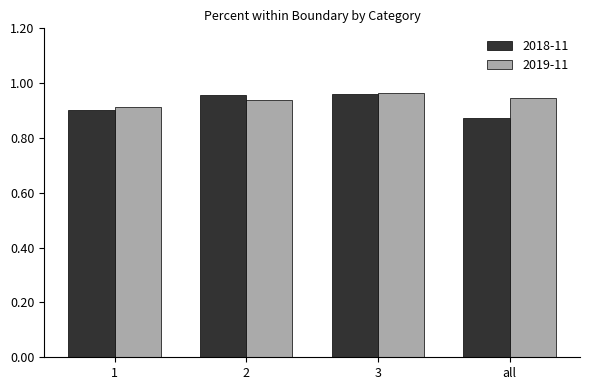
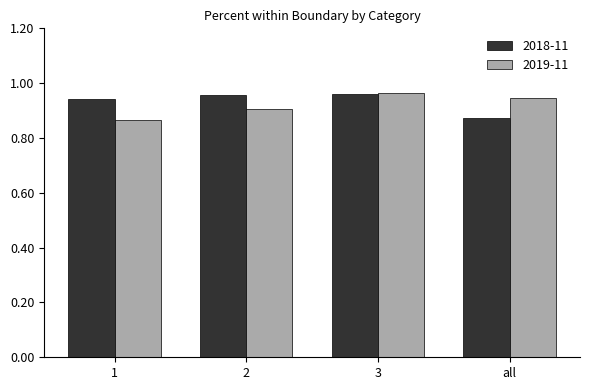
2018-11, 1: 0.90 -> 0.94
2019-11, 1: 0.91 -> 0.87
2019-11, 2: 0.94 -> 0.90
